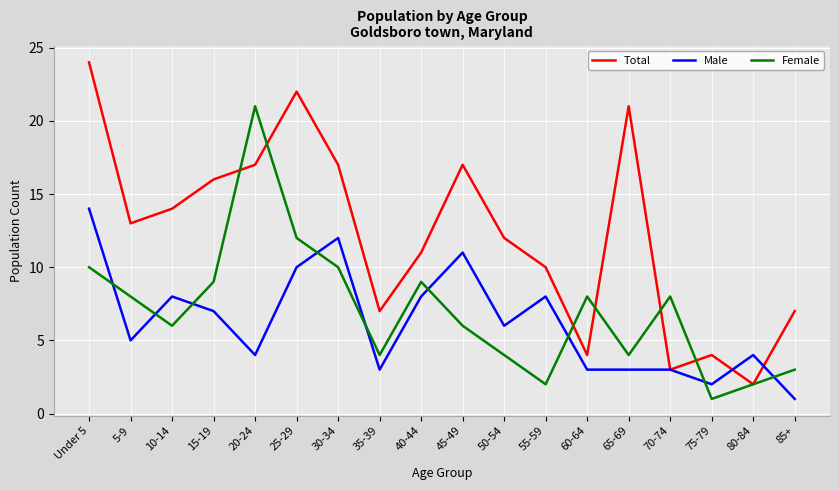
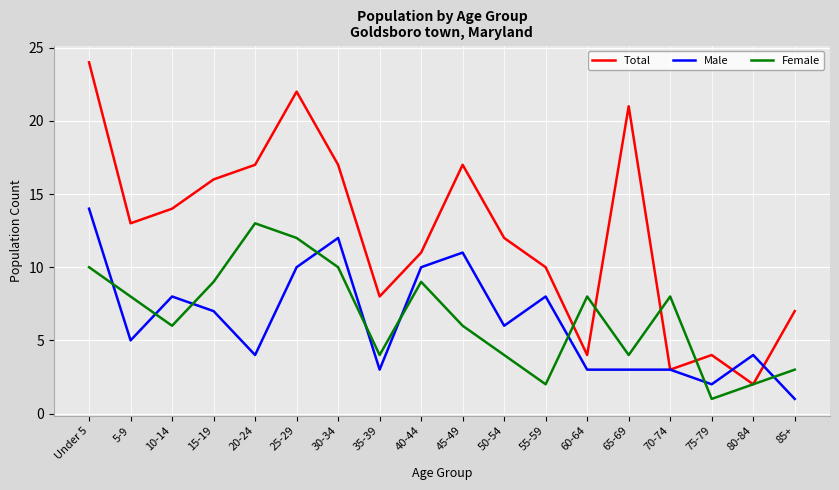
Female, 20-24: 21 -> 13
Total, 35-39: 7 -> 8
Male, 40-44: 8 -> 10
